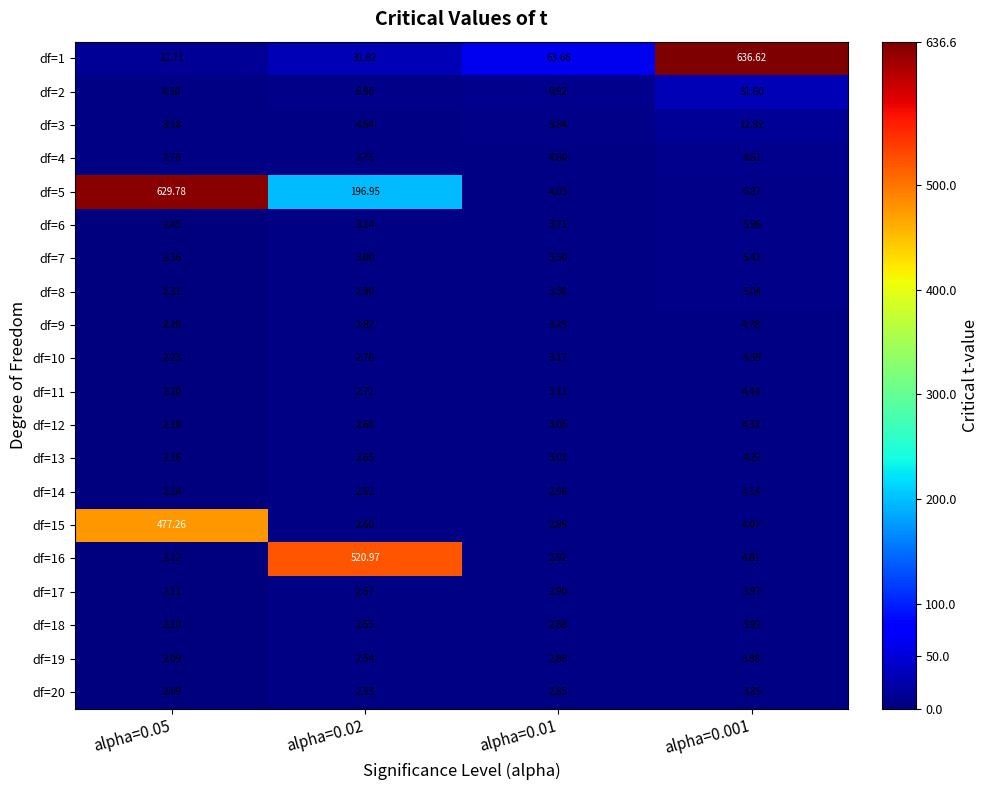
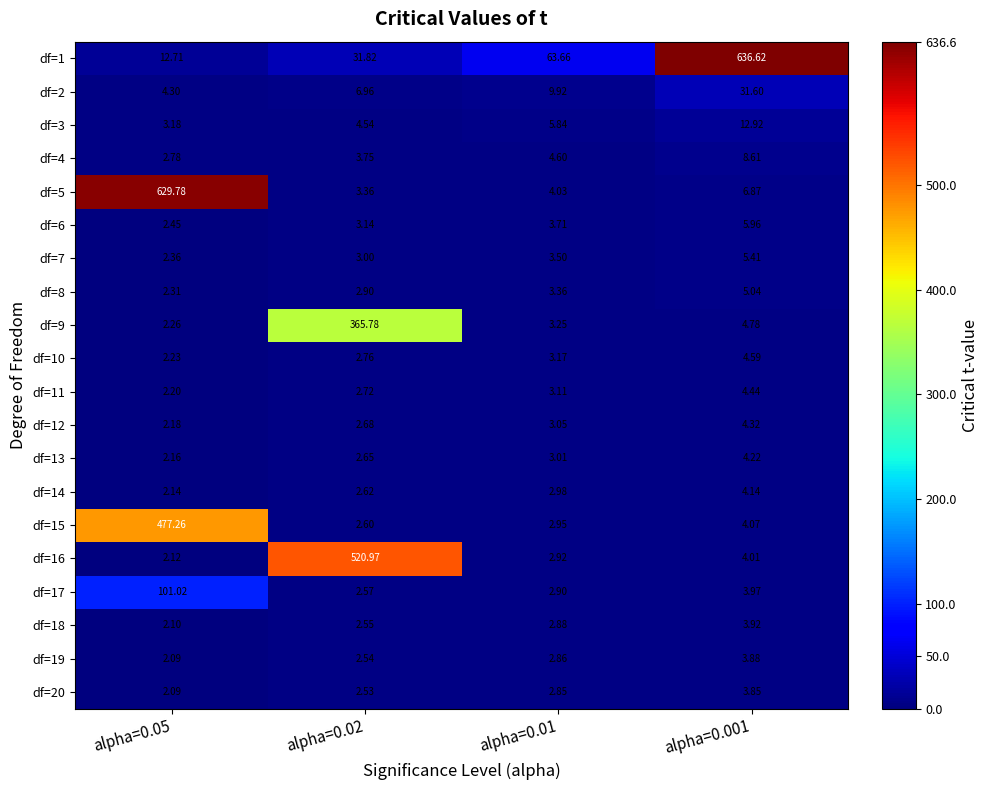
df=5, alpha=0.02: 196.95 -> 3.36
df=9, alpha=0.02: 2.82 -> 365.78
df=17, alpha=0.05: 2.11 -> 101.02
